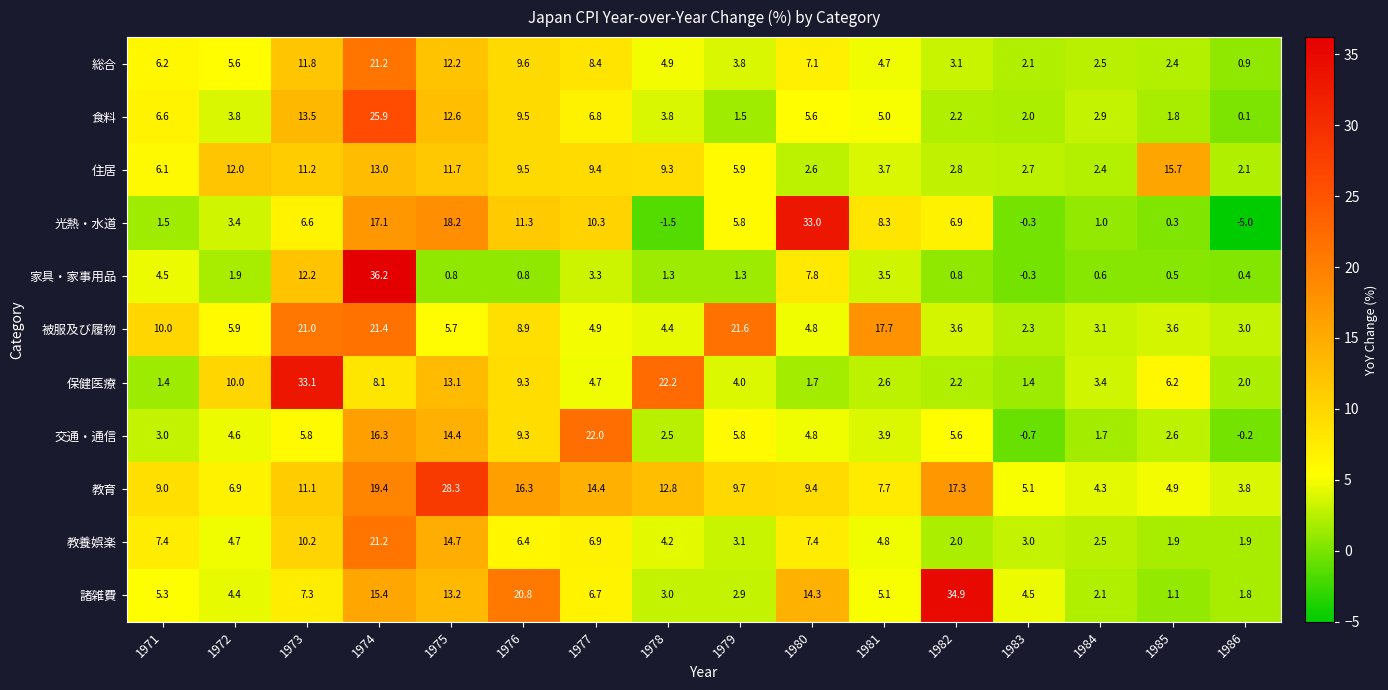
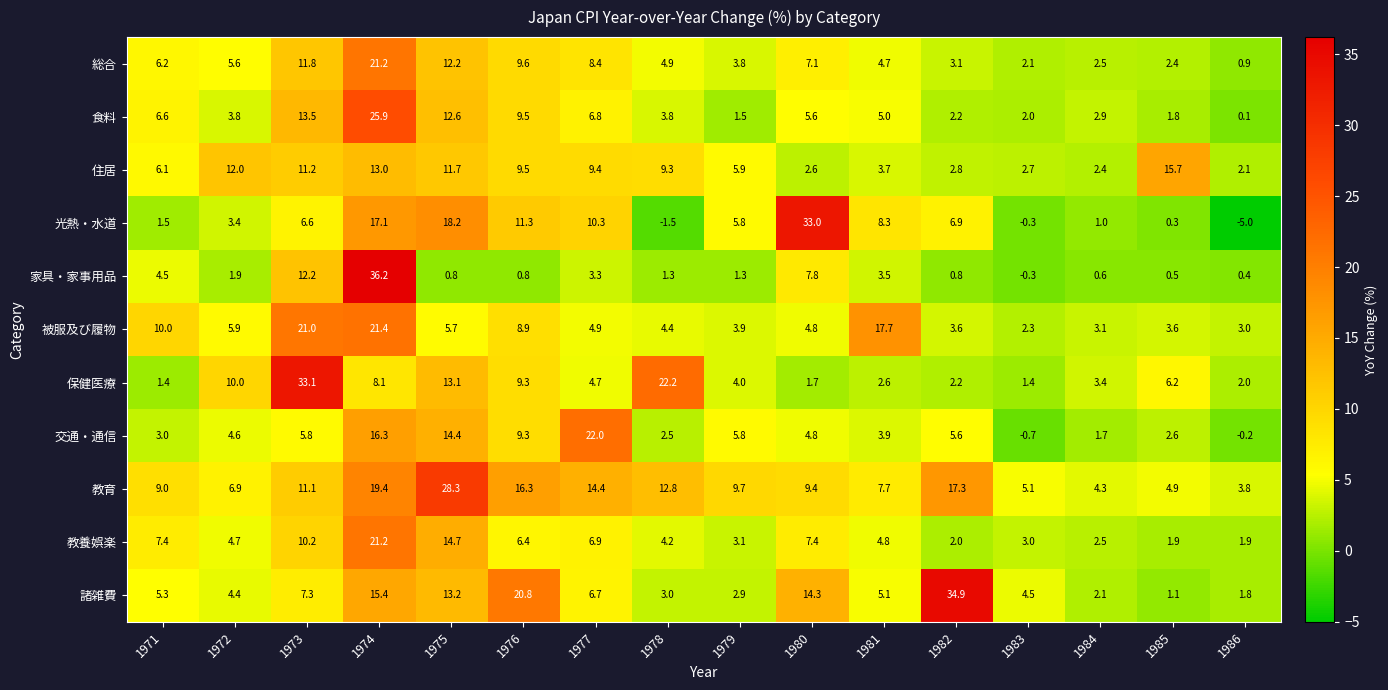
被服及び履物, 1979: 21.6 -> 3.9
